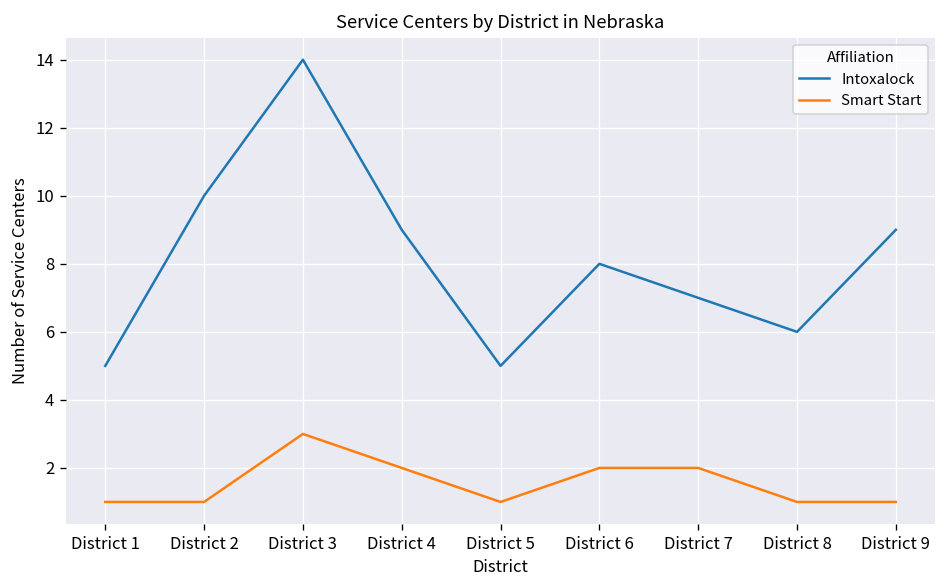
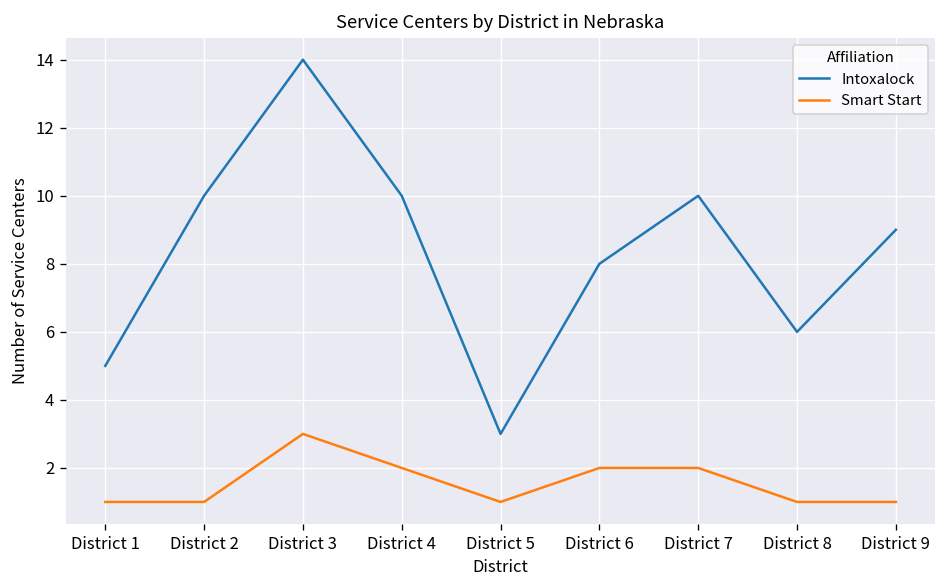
Intoxalock, District 4: 9 -> 10
Intoxalock, District 5: 5 -> 3
Intoxalock, District 7: 7 -> 10
